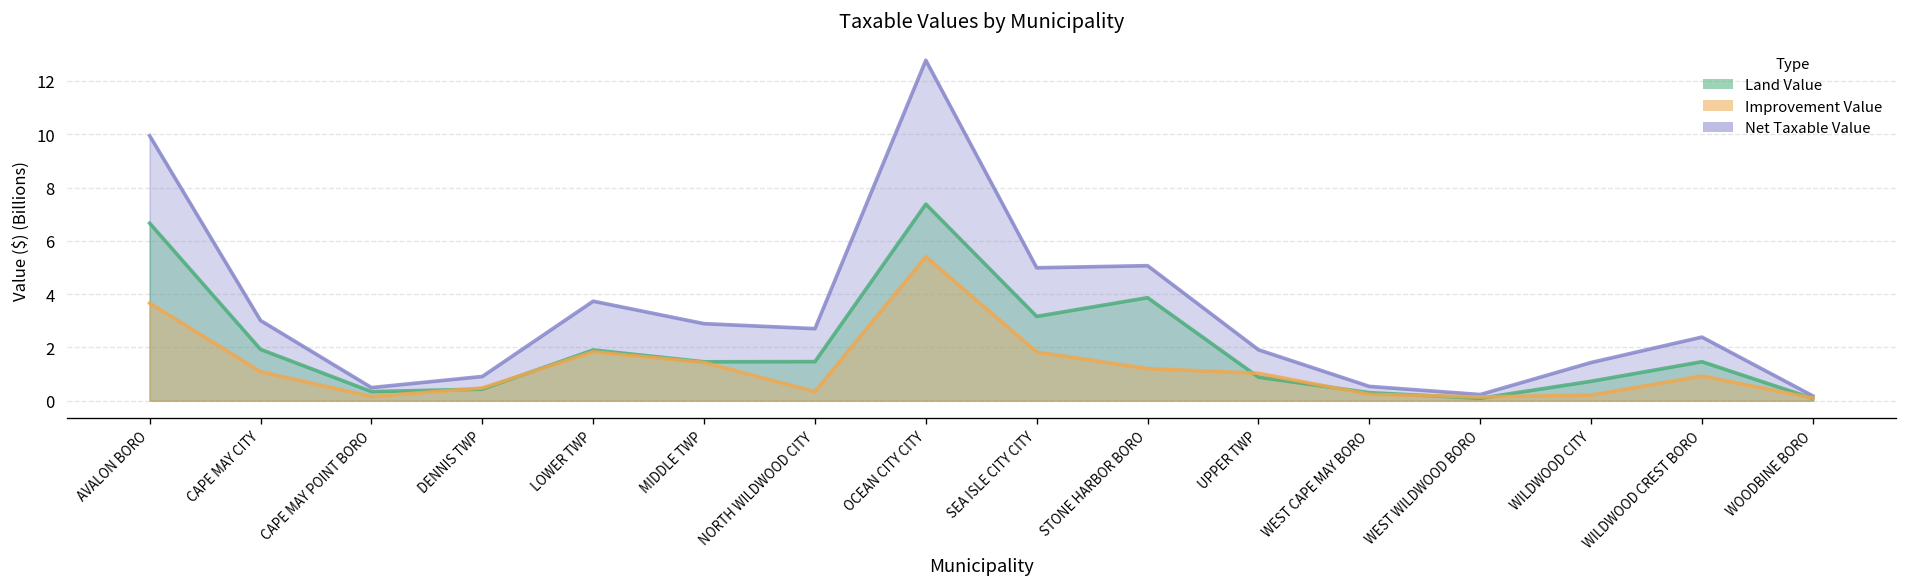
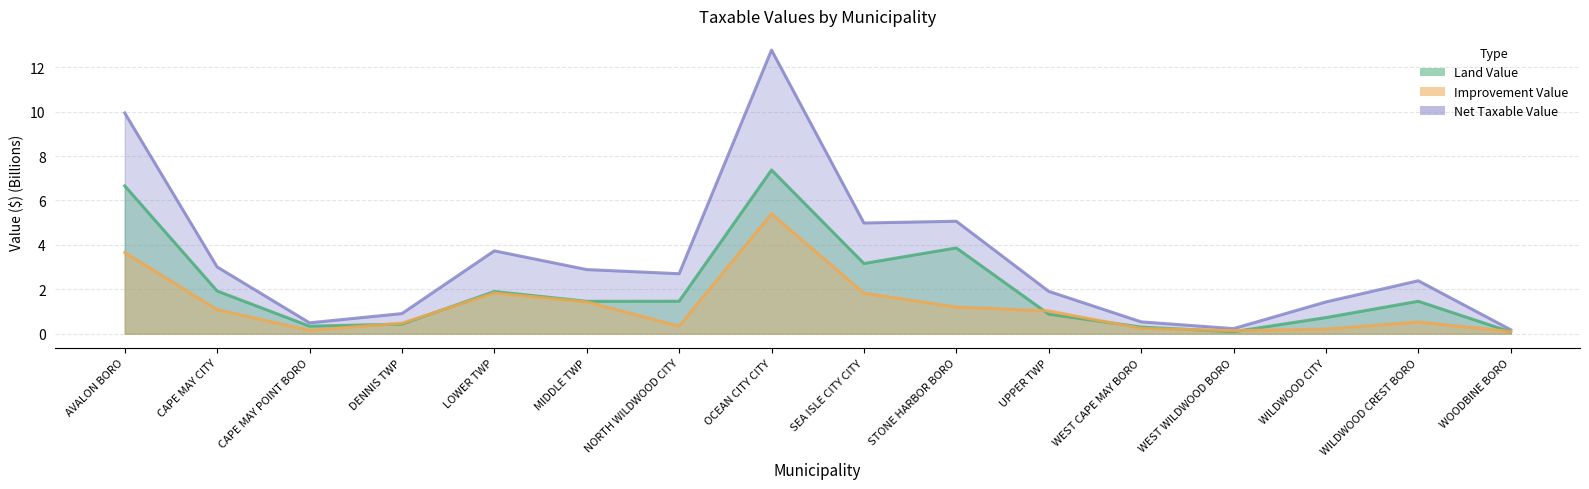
Improvement Value, WILDWOOD CREST BORO: 0.9 -> 0.5
